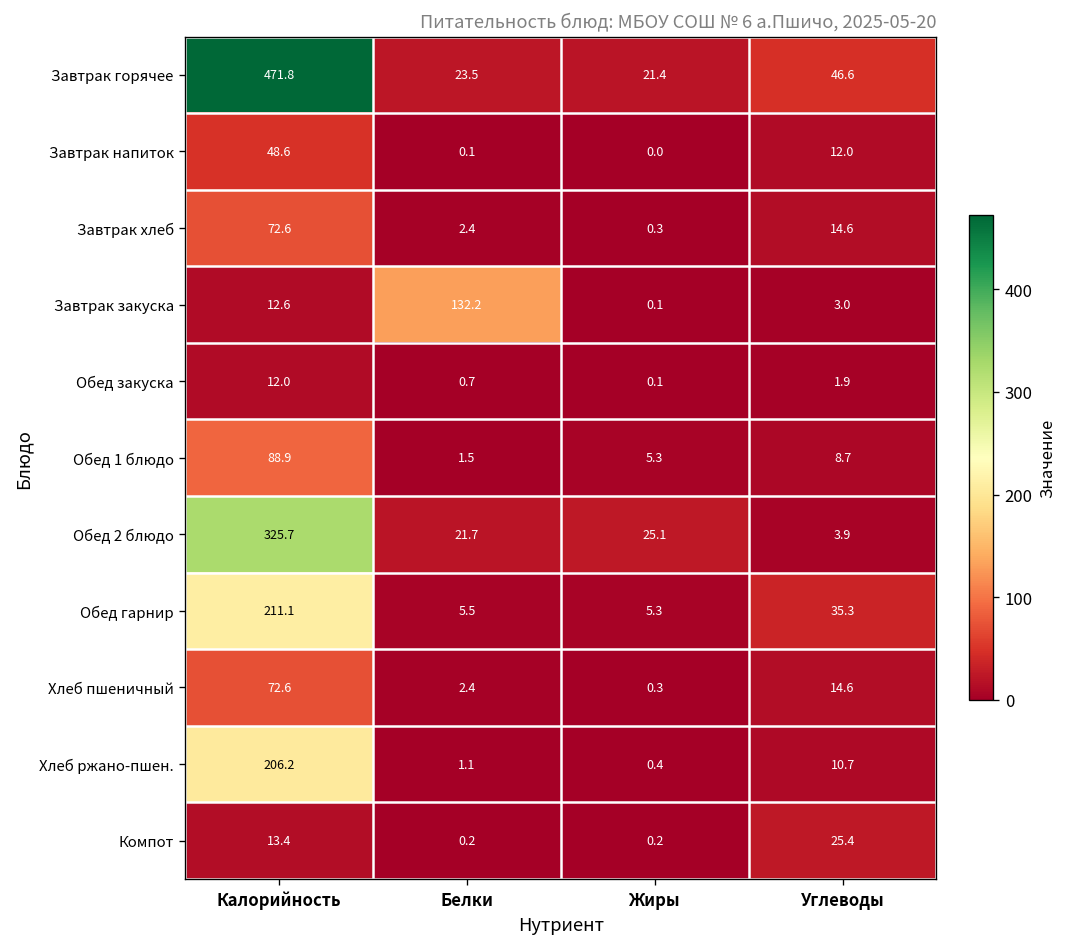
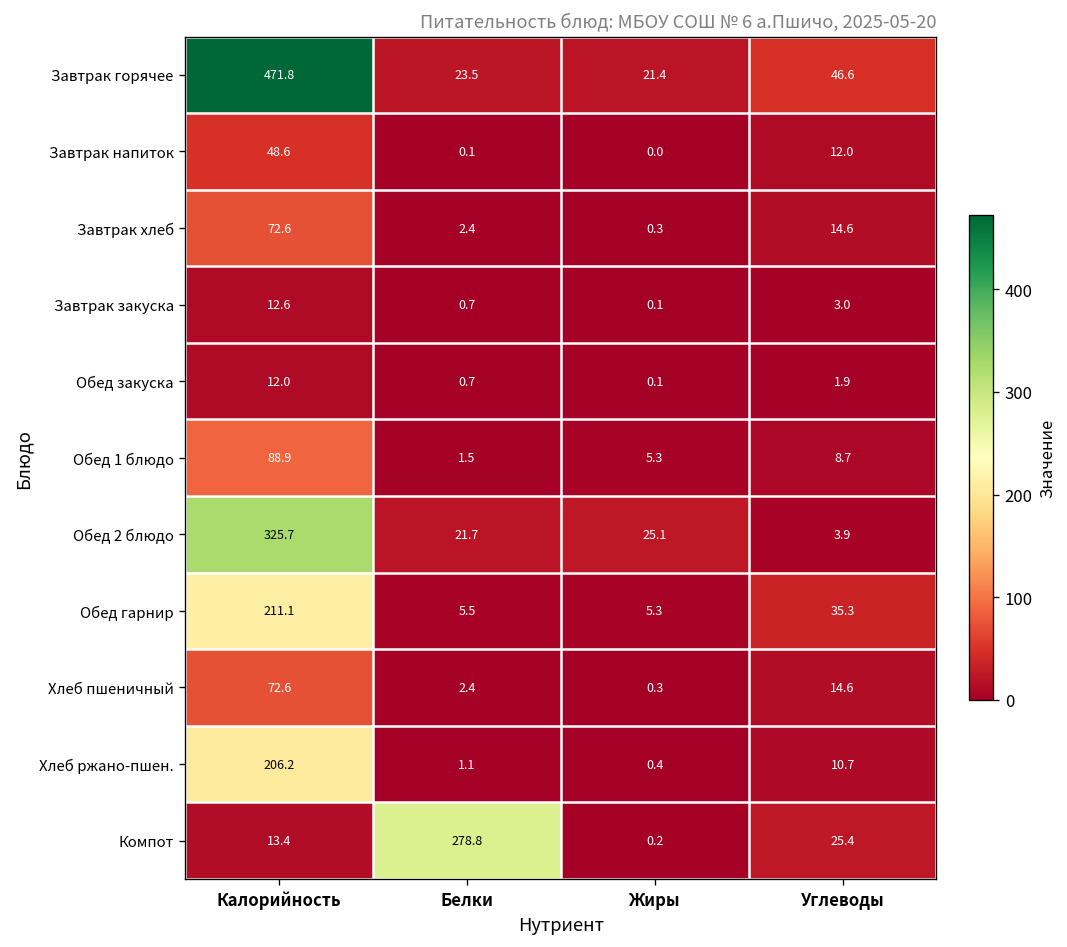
Завтрак закуска, Белки: 132.2 -> 0.7
Компот, Белки: 0.2 -> 278.8
